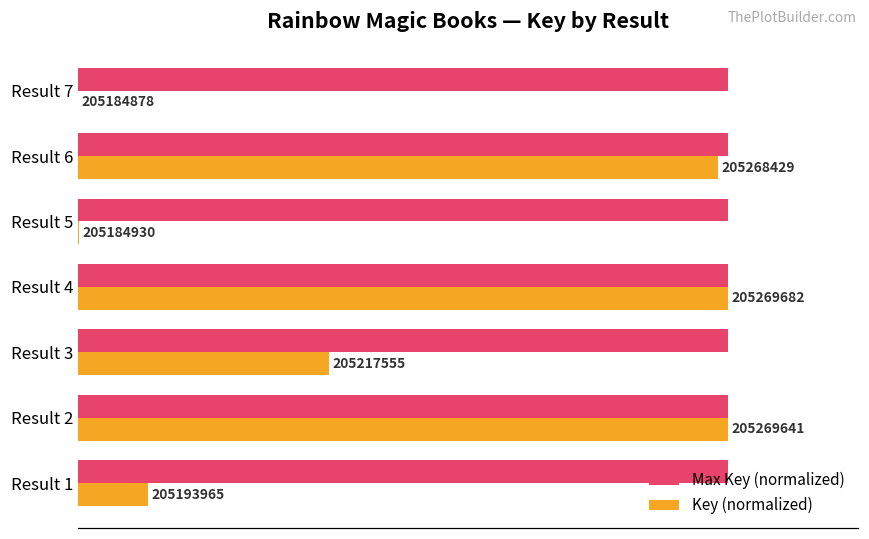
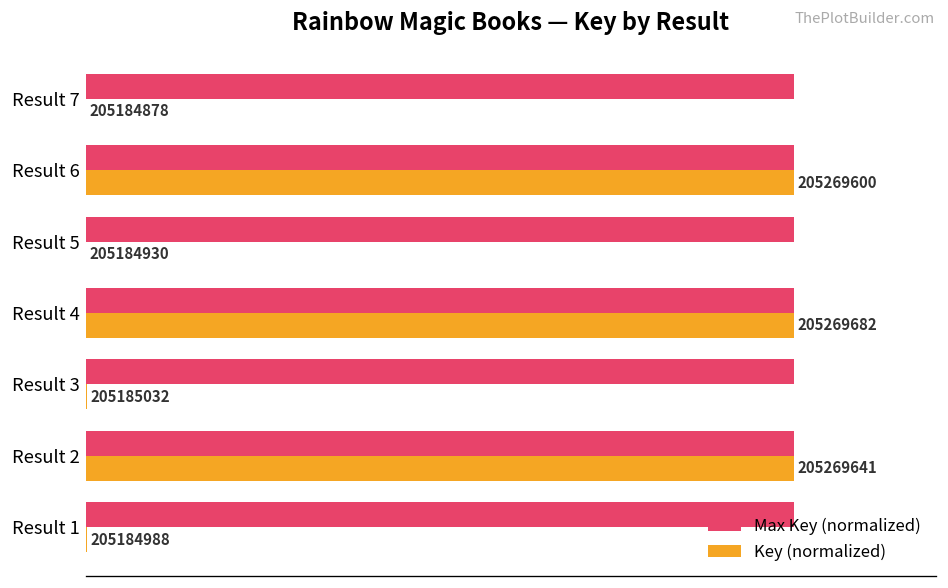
Key (normalized), Result 6: 205268429 -> 205269600
Key (normalized), Result 3: 205217555 -> 205185032
Key (normalized), Result 1: 205193965 -> 205184988
